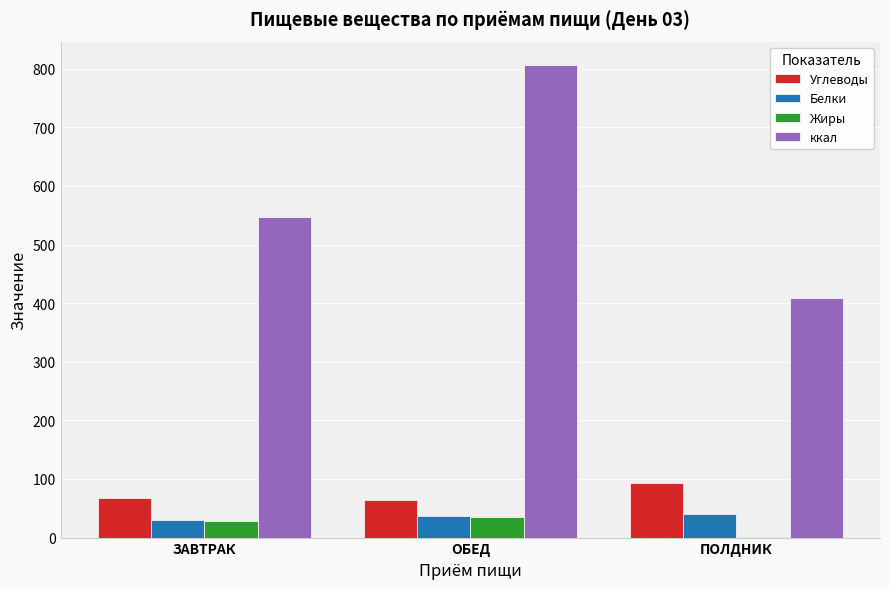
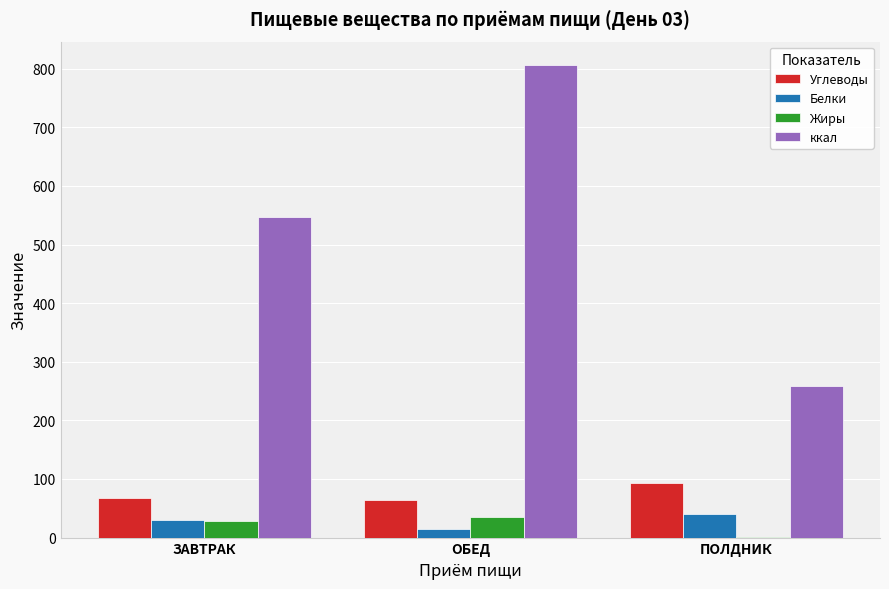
Белки, ОБЕД: 40 -> 20
ккал, ПОЛДНИК: 410 -> 260
